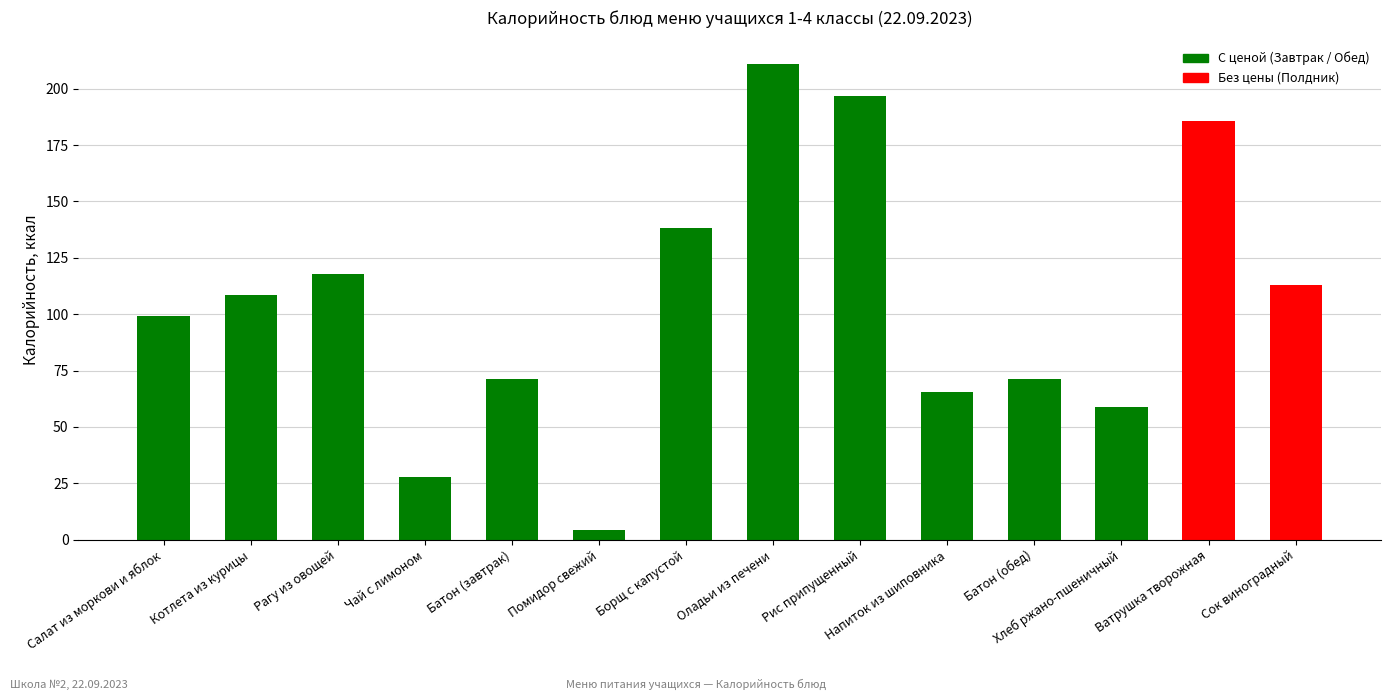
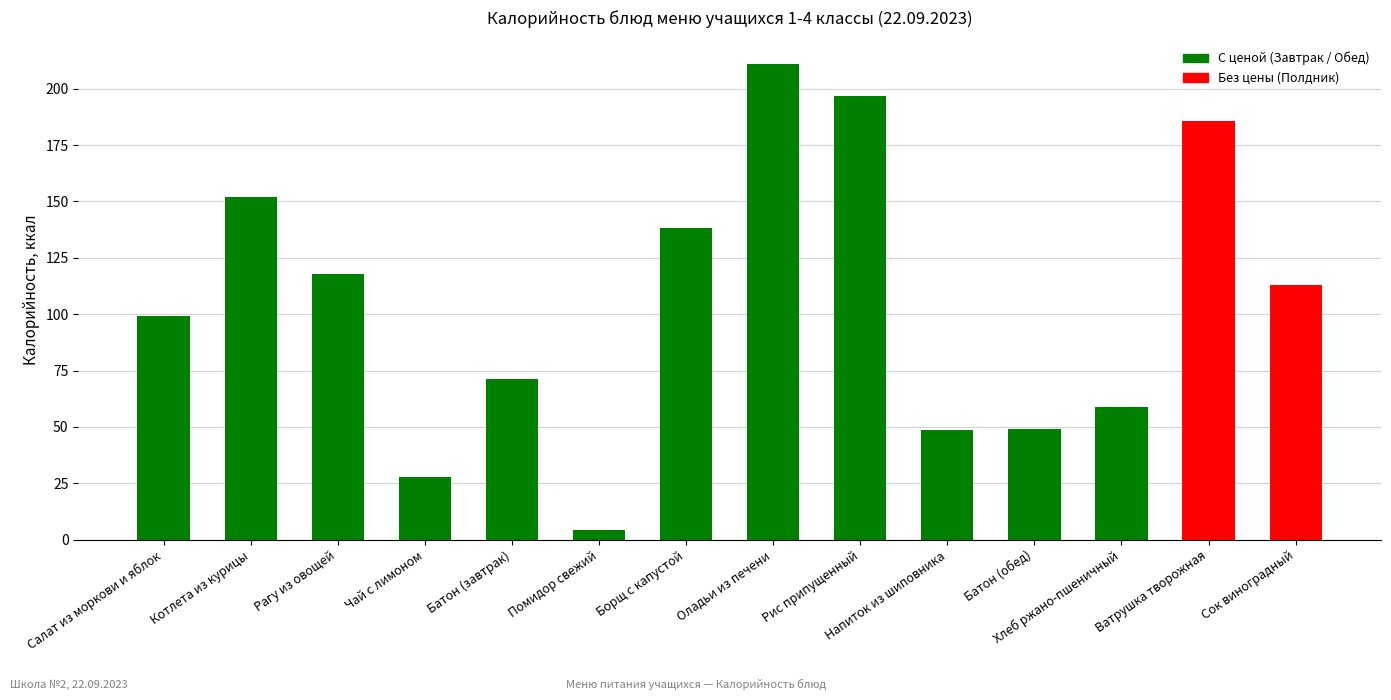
Котлета из курицы: 108 -> 152
Напиток из шиповника: 65 -> 49
Батон (обед): 71 -> 49
